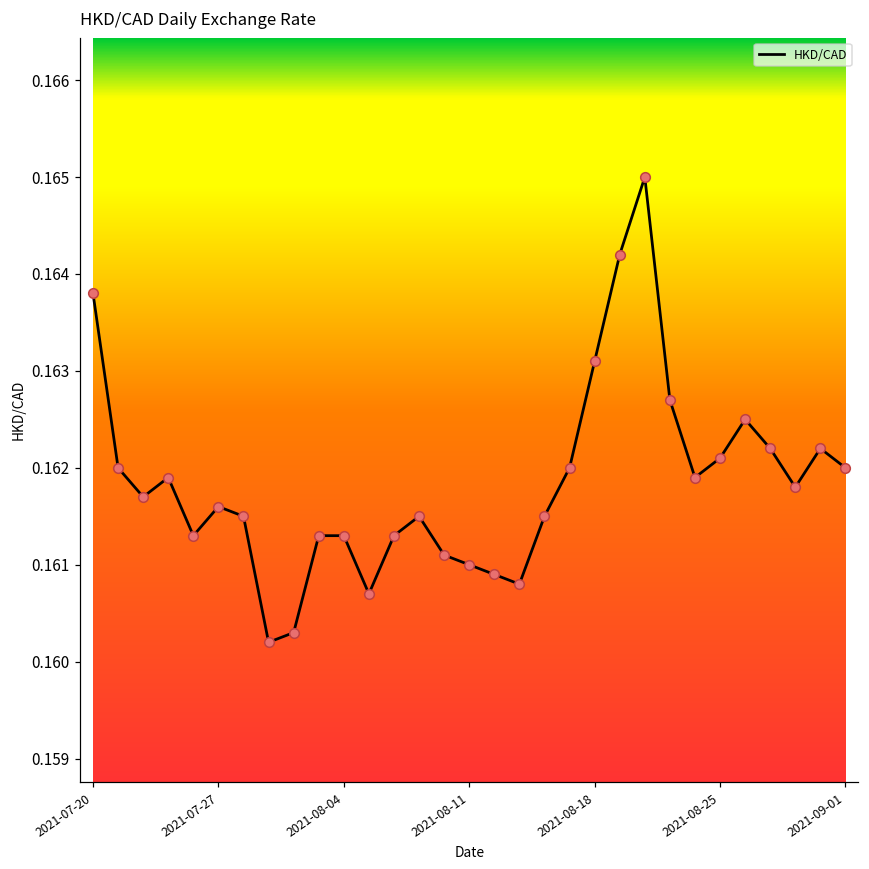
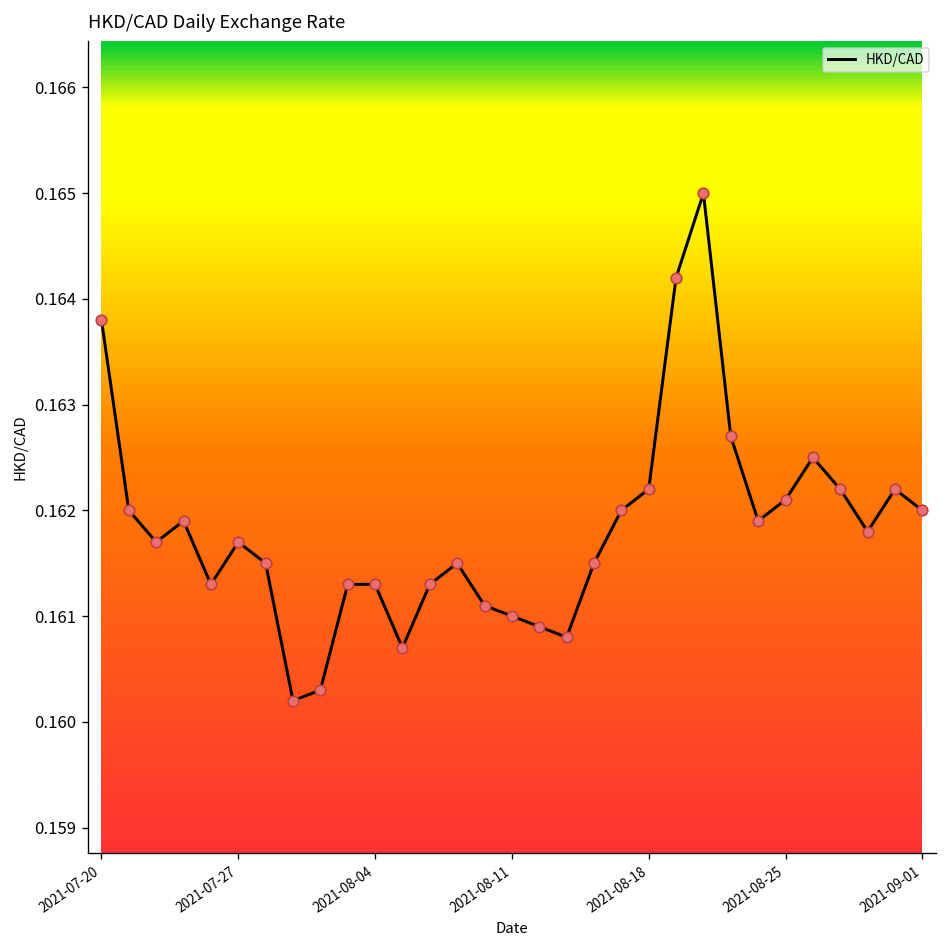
2021-07-27: 0.1616 -> 0.1617
2021-08-18: 0.1631 -> 0.1622
